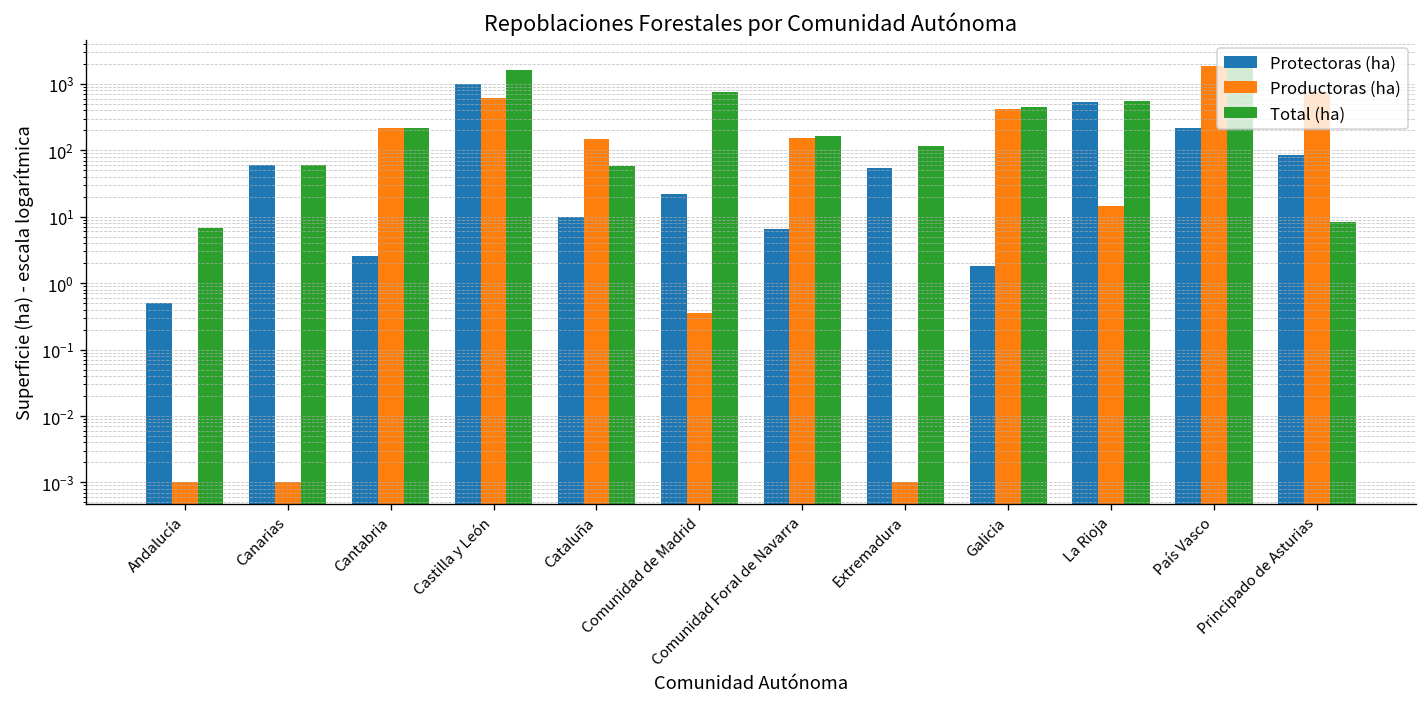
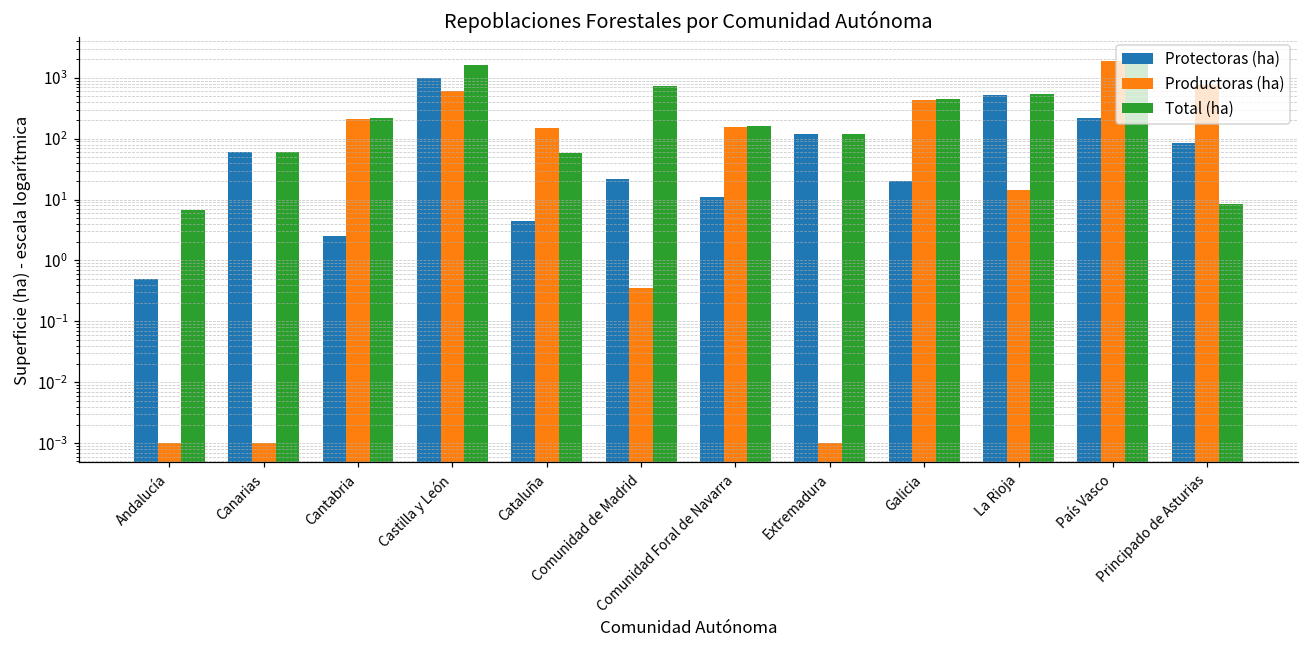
Protectoras (ha), Cataluña: 10 -> 5
Protectoras (ha), Comunidad Foral de Navarra: 7 -> 11
Protectoras (ha), Extremadura: 50 -> 120
Protectoras (ha), Galicia: 1.8 -> 20
